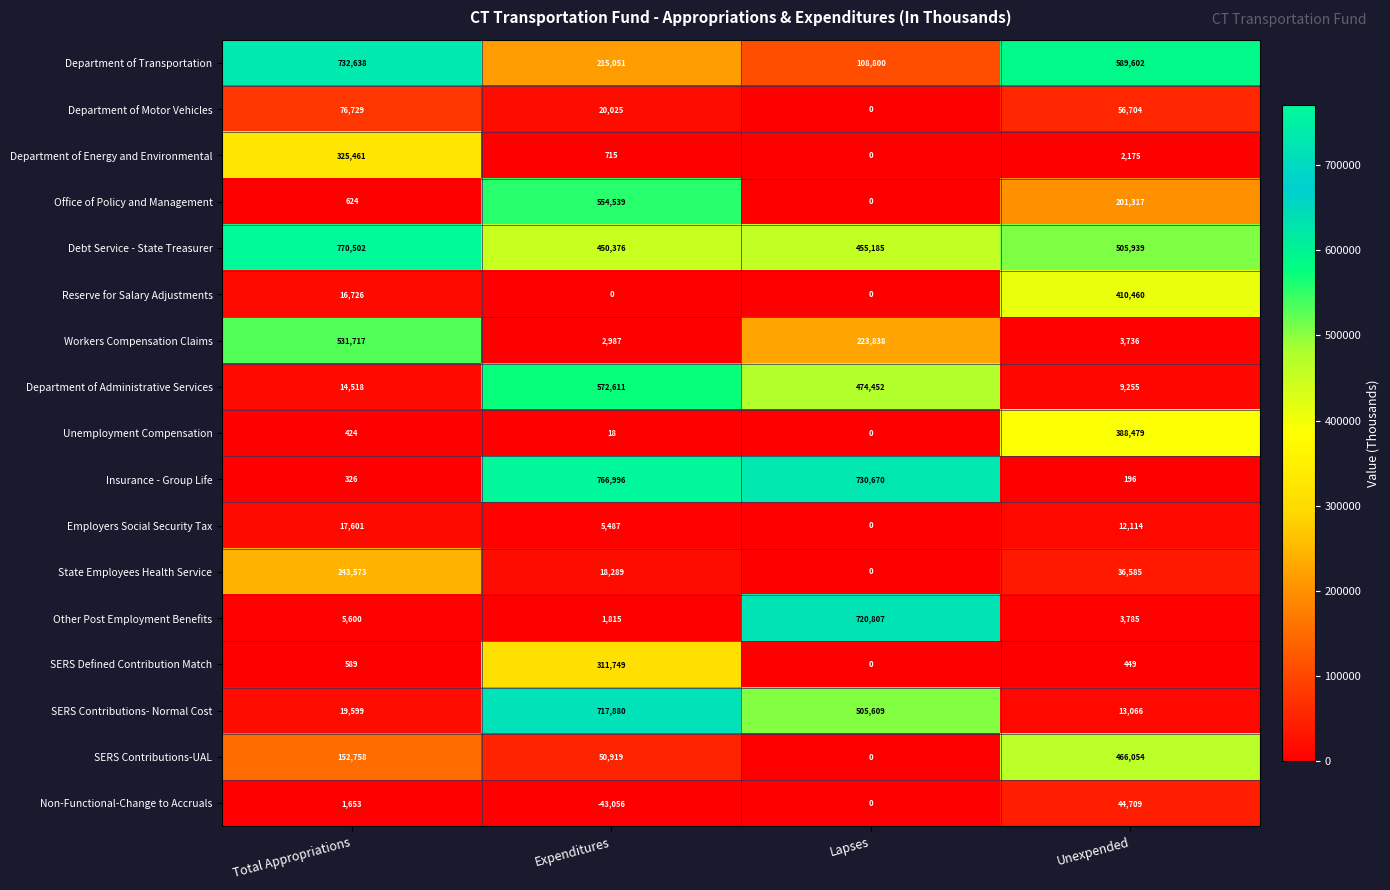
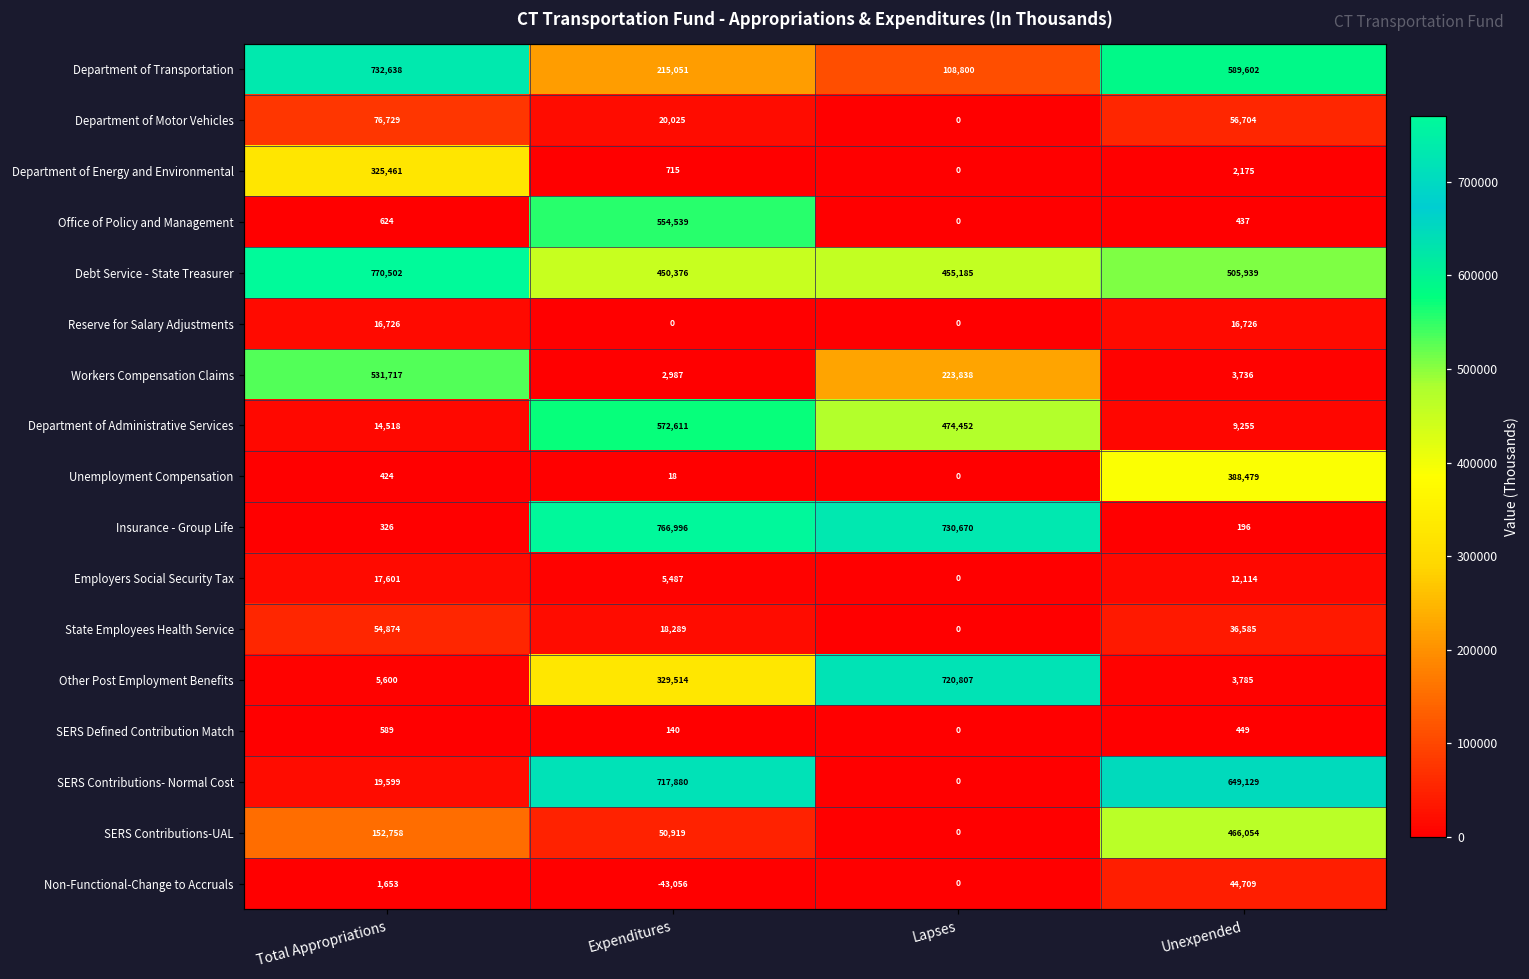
Office of Policy and Management, Unexpended: 201,317 -> 437
Reserve for Salary Adjustments, Unexpended: 410,460 -> 16,726
State Employees Health Service, Total Appropriations: 243,573 -> 54,874
Other Post Employment Benefits, Expenditures: 1,815 -> 329,514
SERS Defined Contribution Match, Expenditures: 311,749 -> 140
SERS Contributions- Normal Cost, Lapses: 505,609 -> 0
SERS Contributions- Normal Cost, Unexpended: 13,066 -> 649,129
